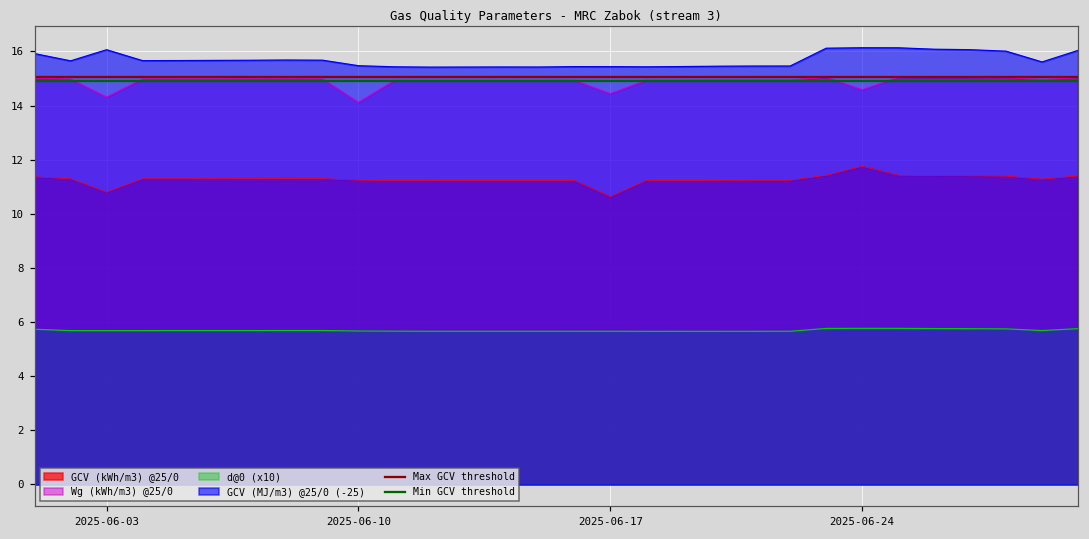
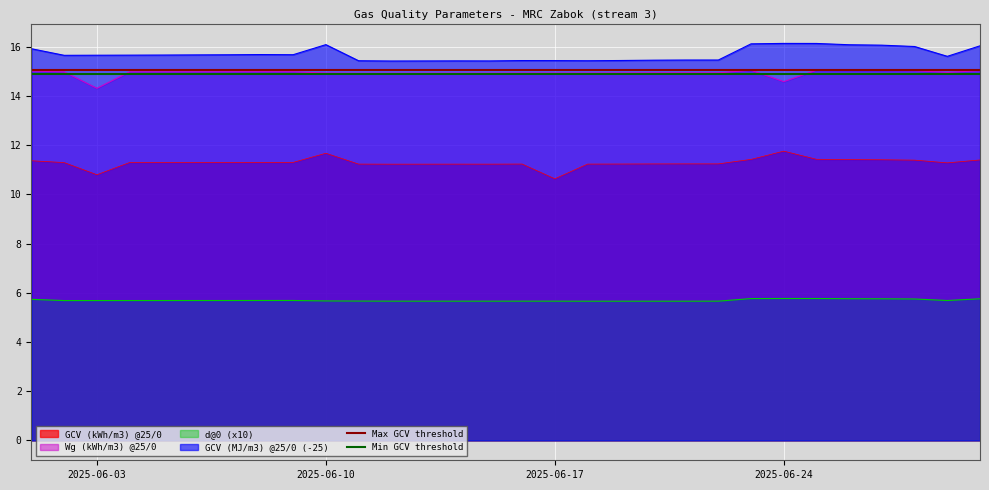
GCV (MJ/m3) @25/0 (-25), 2025-06-03: 16.1 -> 15.7
GCV (kWh/m3) @25/0, 2025-06-10: 11.2 -> 11.7
Wg (kWh/m3) @25/0, 2025-06-10: 14.1 -> 14.9
GCV (MJ/m3) @25/0 (-25), 2025-06-10: 15.5 -> 16.1
Wg (kWh/m3) @25/0, 2025-06-17: 14.4 -> 14.9
